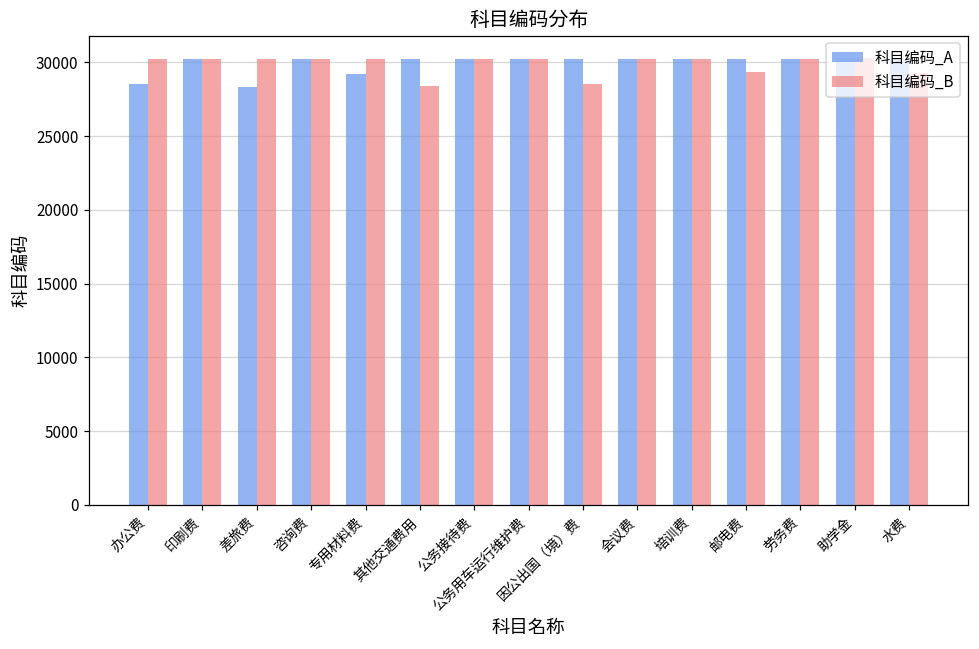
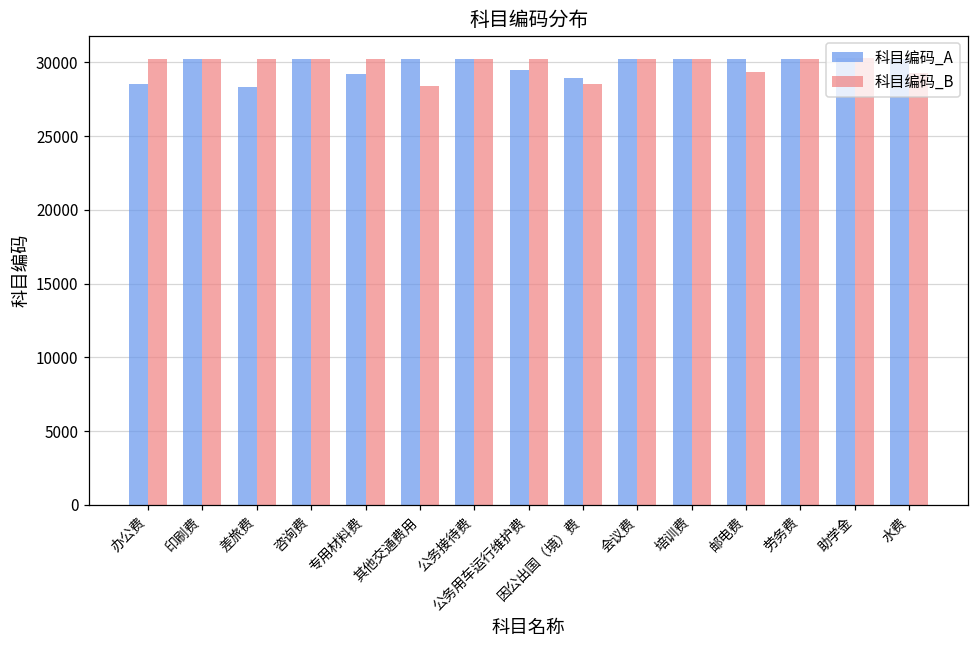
科目编码_A, 公务用车运行维护费: 30200 -> 29500
科目编码_A, 因公出国（境）费: 30200 -> 28900
